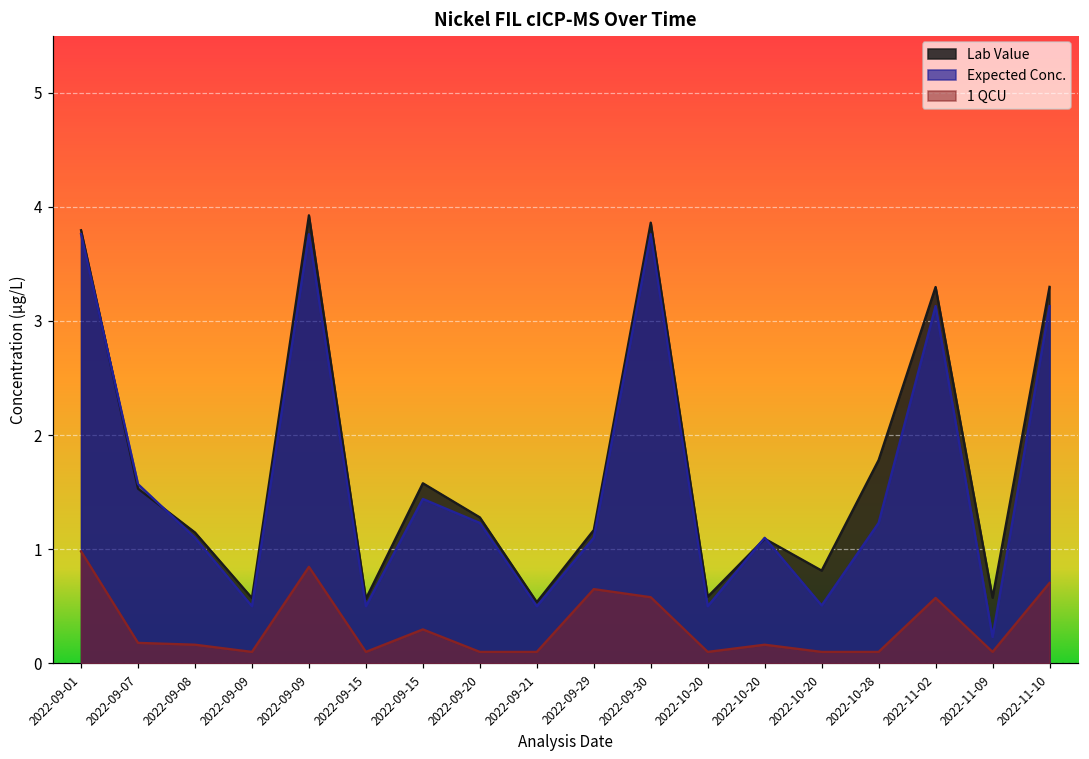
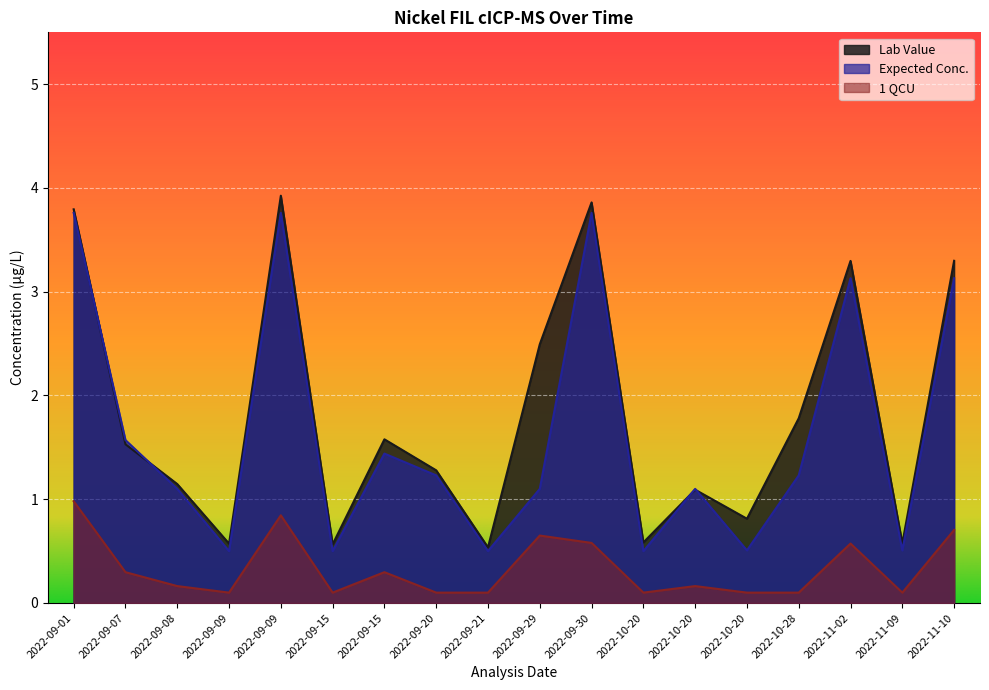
1 QCU, 2022-09-07: 0.18 -> 0.30
Lab Value, 2022-09-29: 1.17 -> 2.49
Expected Conc., 2022-11-09: 0.23 -> 0.51
